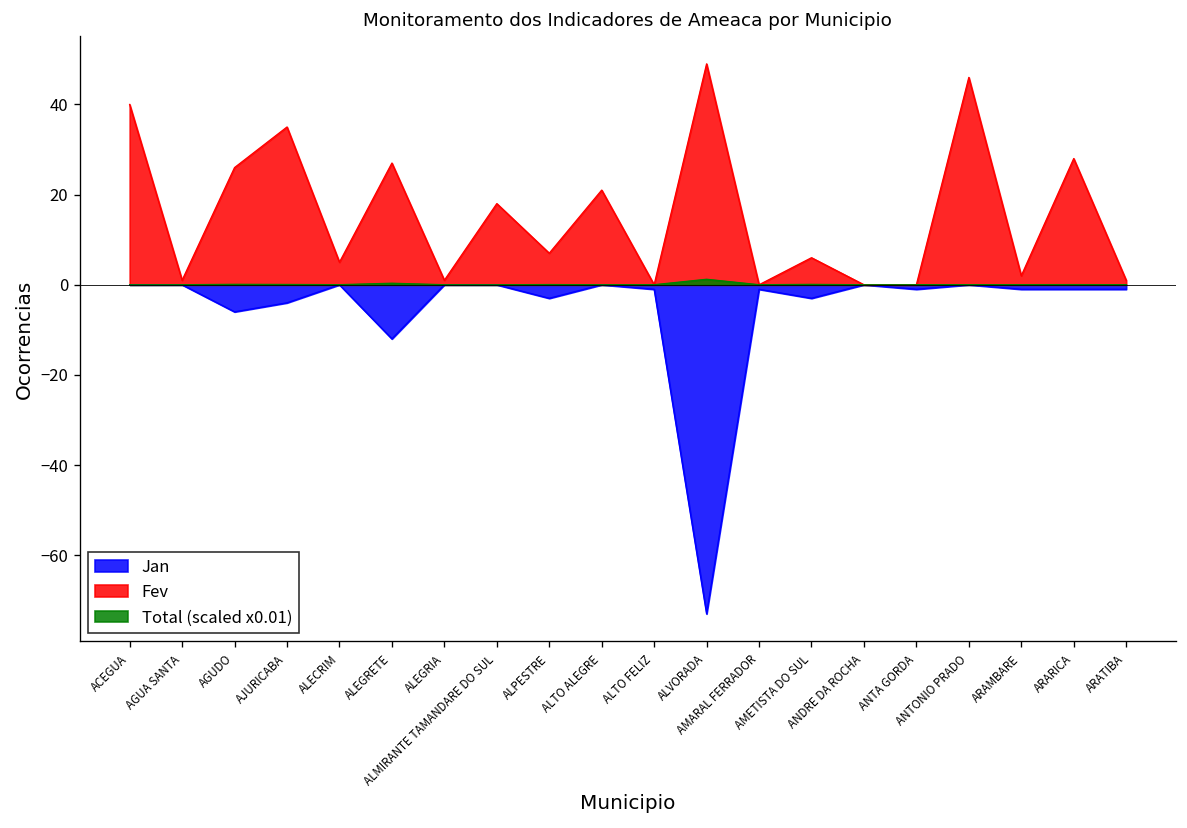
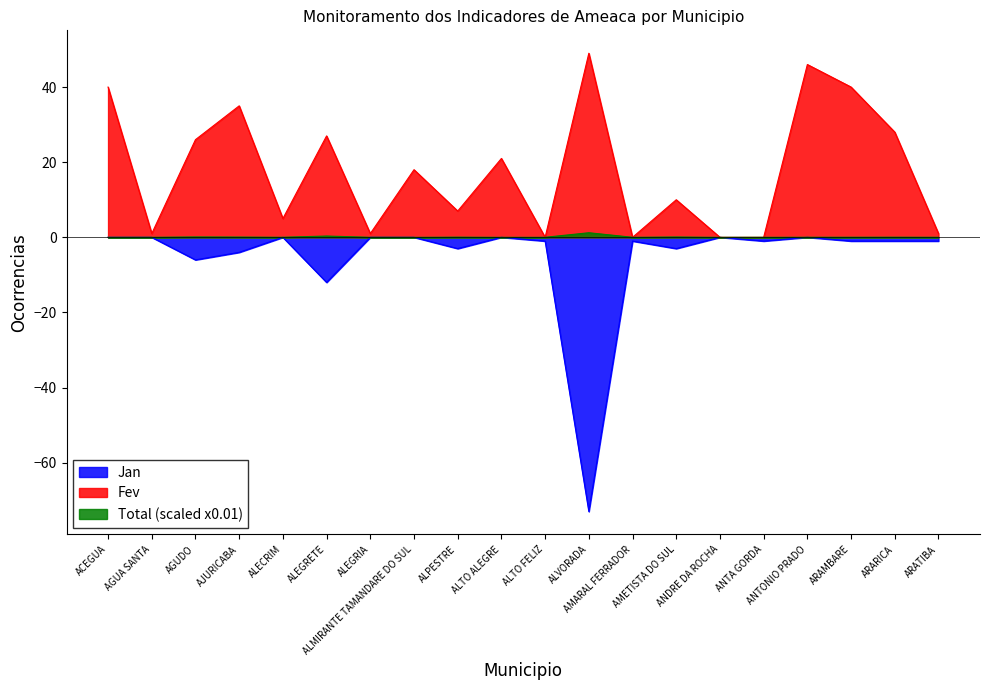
Fev, AMETISTA DO SUL: 6 -> 10
Fev, ARAMBARE: 2 -> 40
